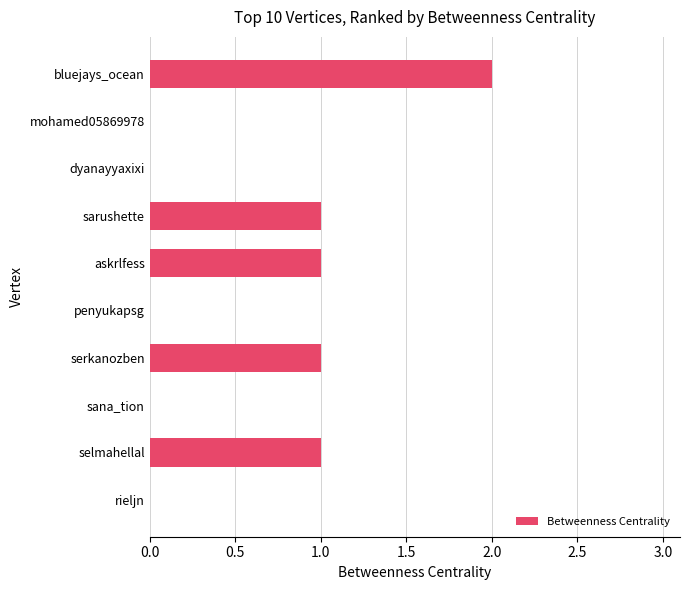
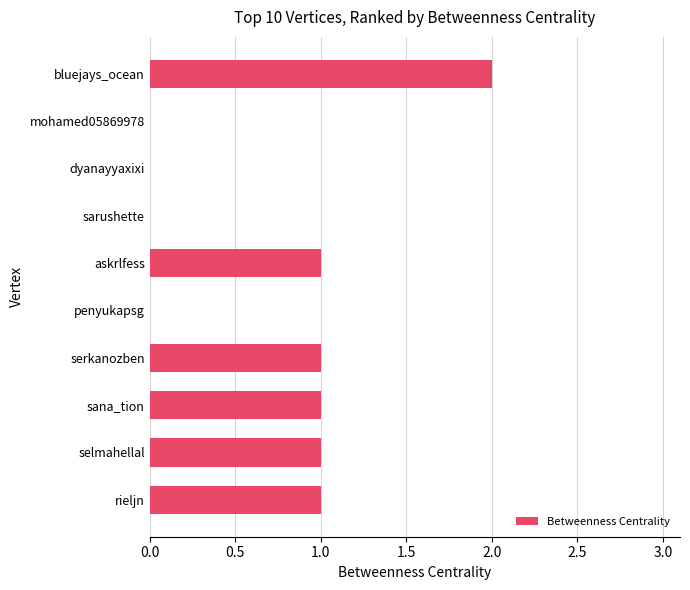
sarushette: 1 -> 0
sana_tion: 0 -> 1
rieljn: 0 -> 1
